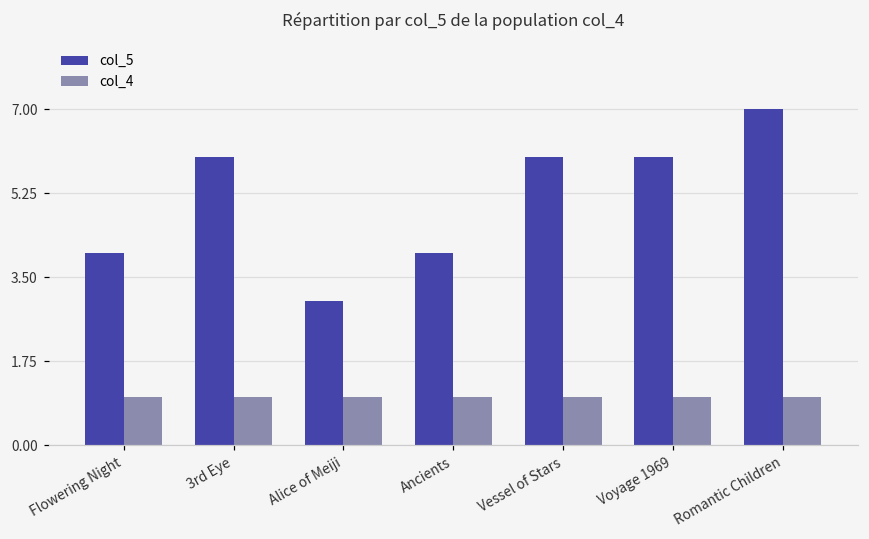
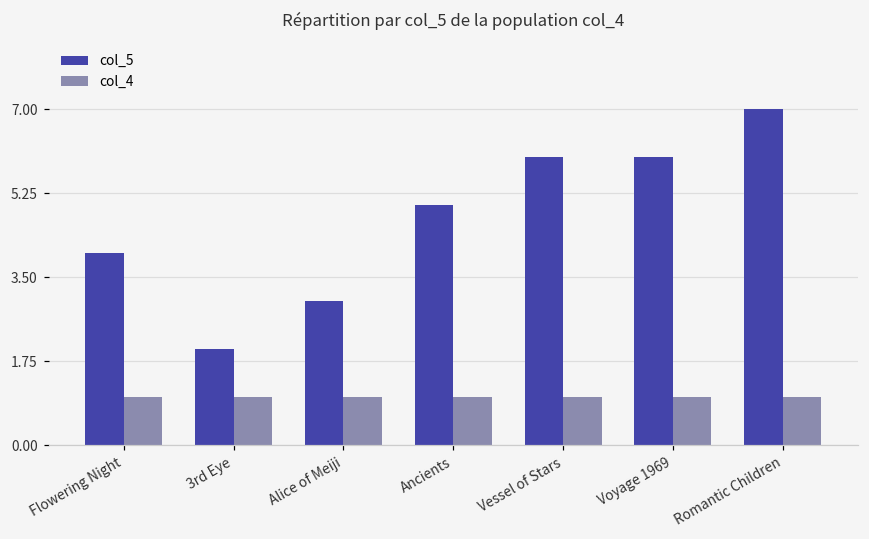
col_5, 3rd Eye: 6 -> 2
col_5, Ancients: 4 -> 5
